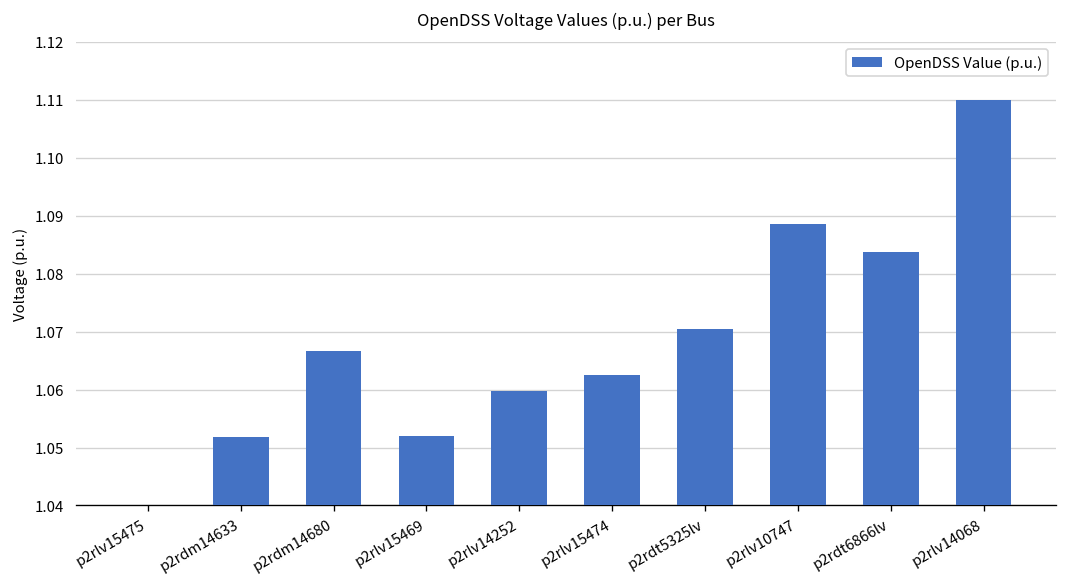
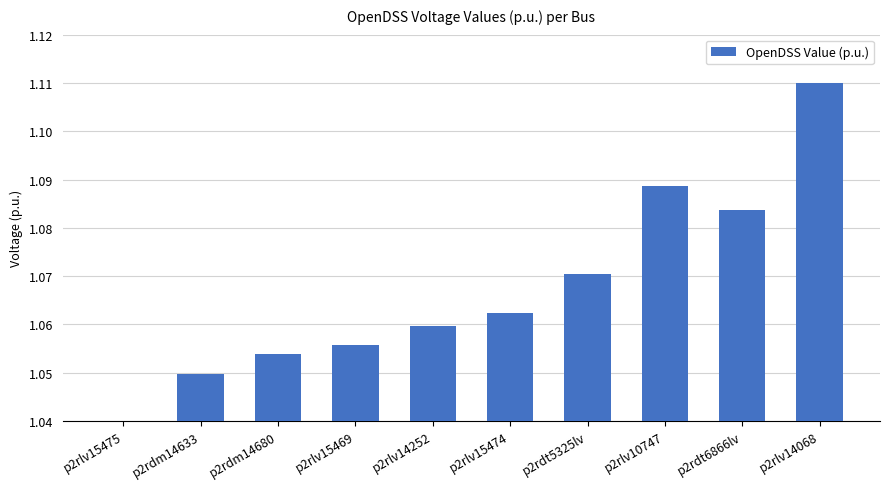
p2rdm14633: 1.052 -> 1.050
p2rdm14680: 1.067 -> 1.054
p2rlv15469: 1.052 -> 1.056
